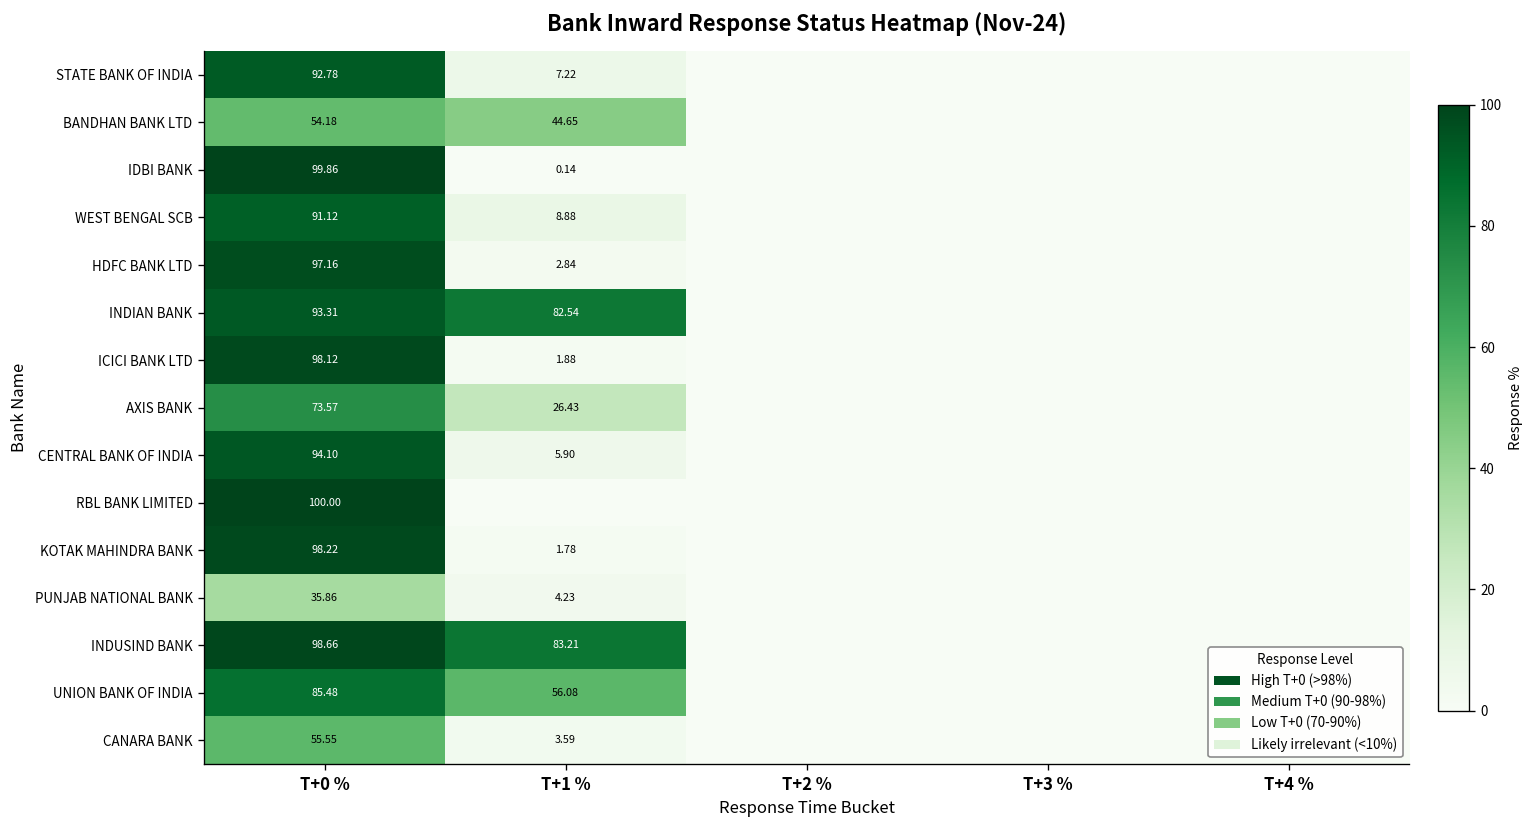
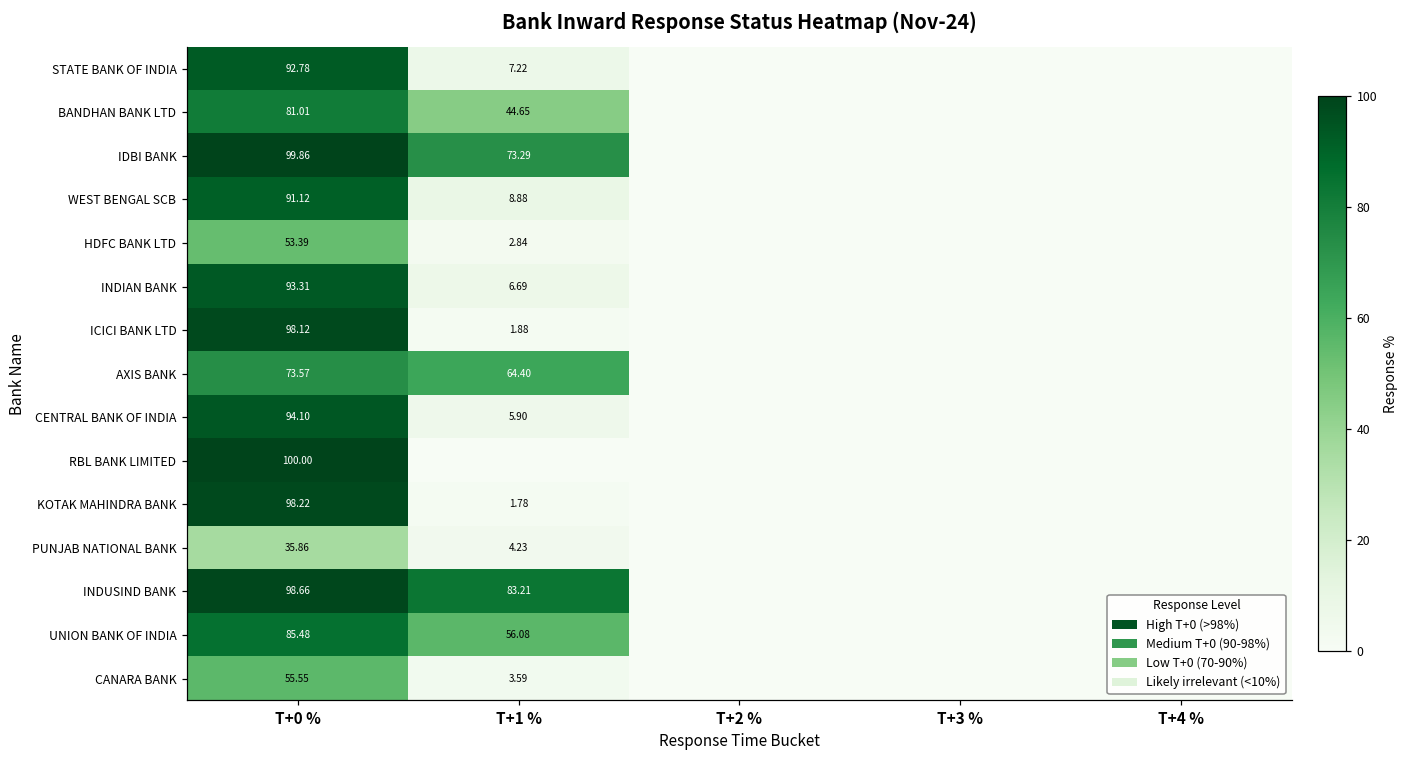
BANDHAN BANK LTD, T+0 %: 54.18 -> 81.01
IDBI BANK, T+1 %: 0.14 -> 73.29
HDFC BANK LTD, T+0 %: 97.16 -> 53.39
INDIAN BANK, T+1 %: 82.54 -> 6.69
AXIS BANK, T+1 %: 26.43 -> 64.40
